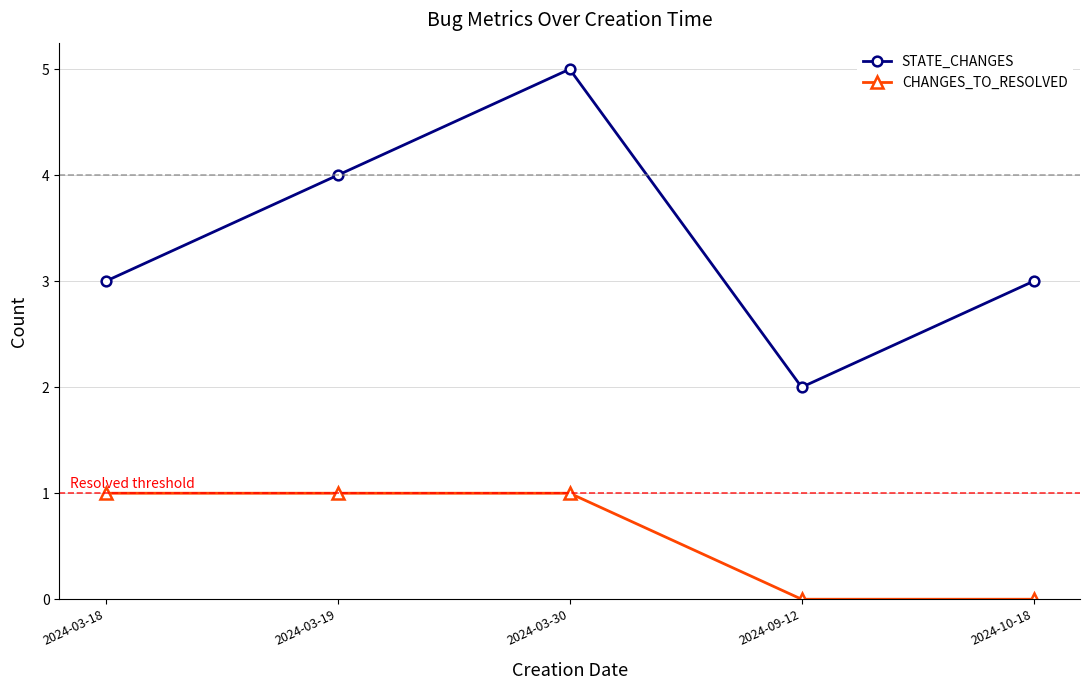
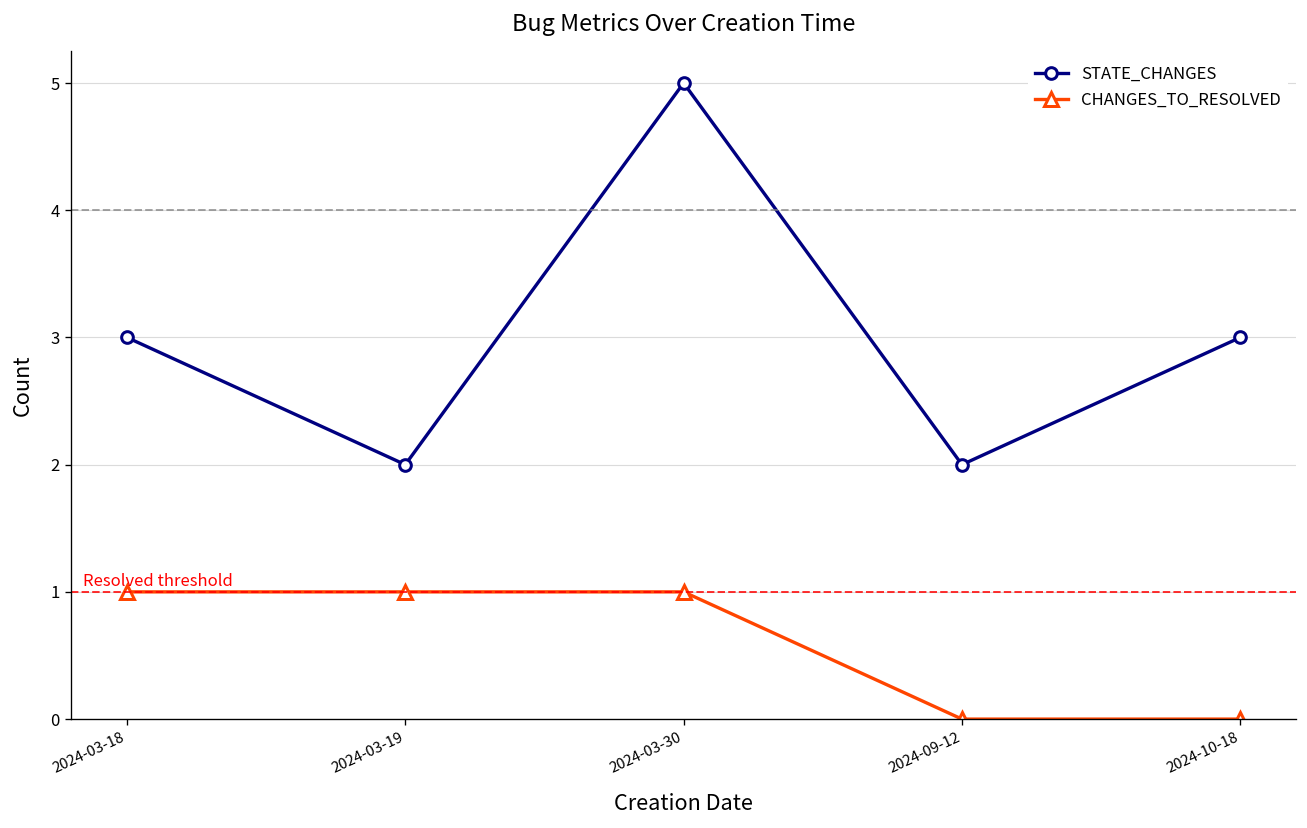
STATE_CHANGES, 2024-03-19: 4 -> 2
